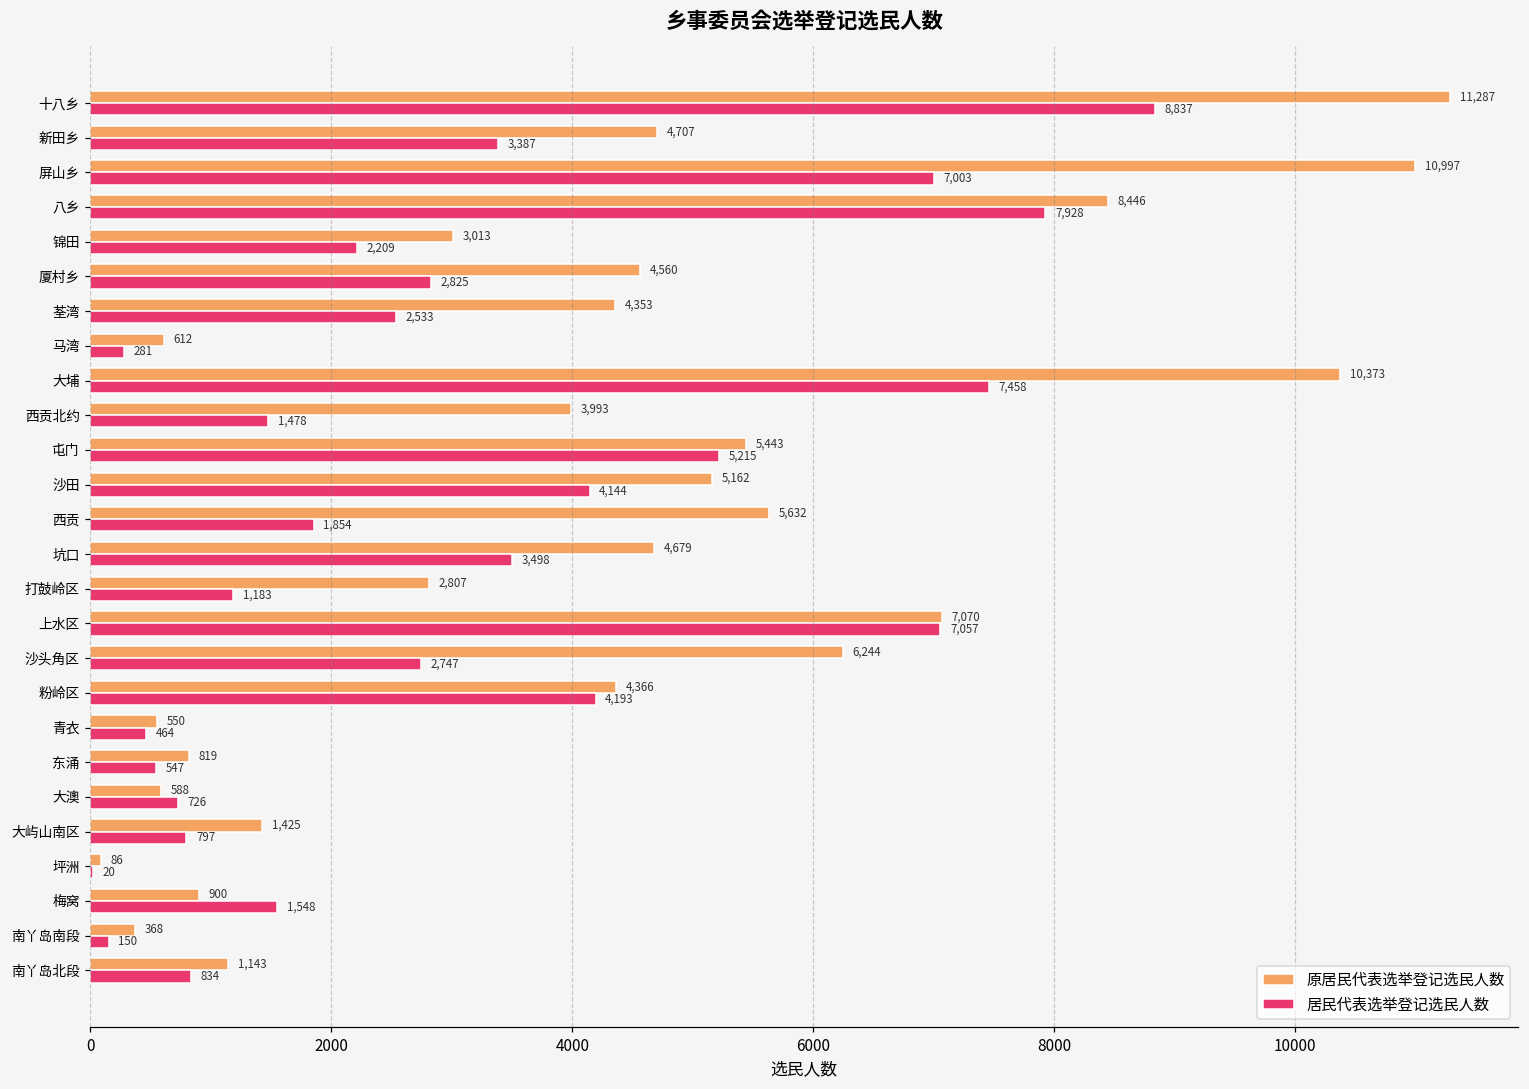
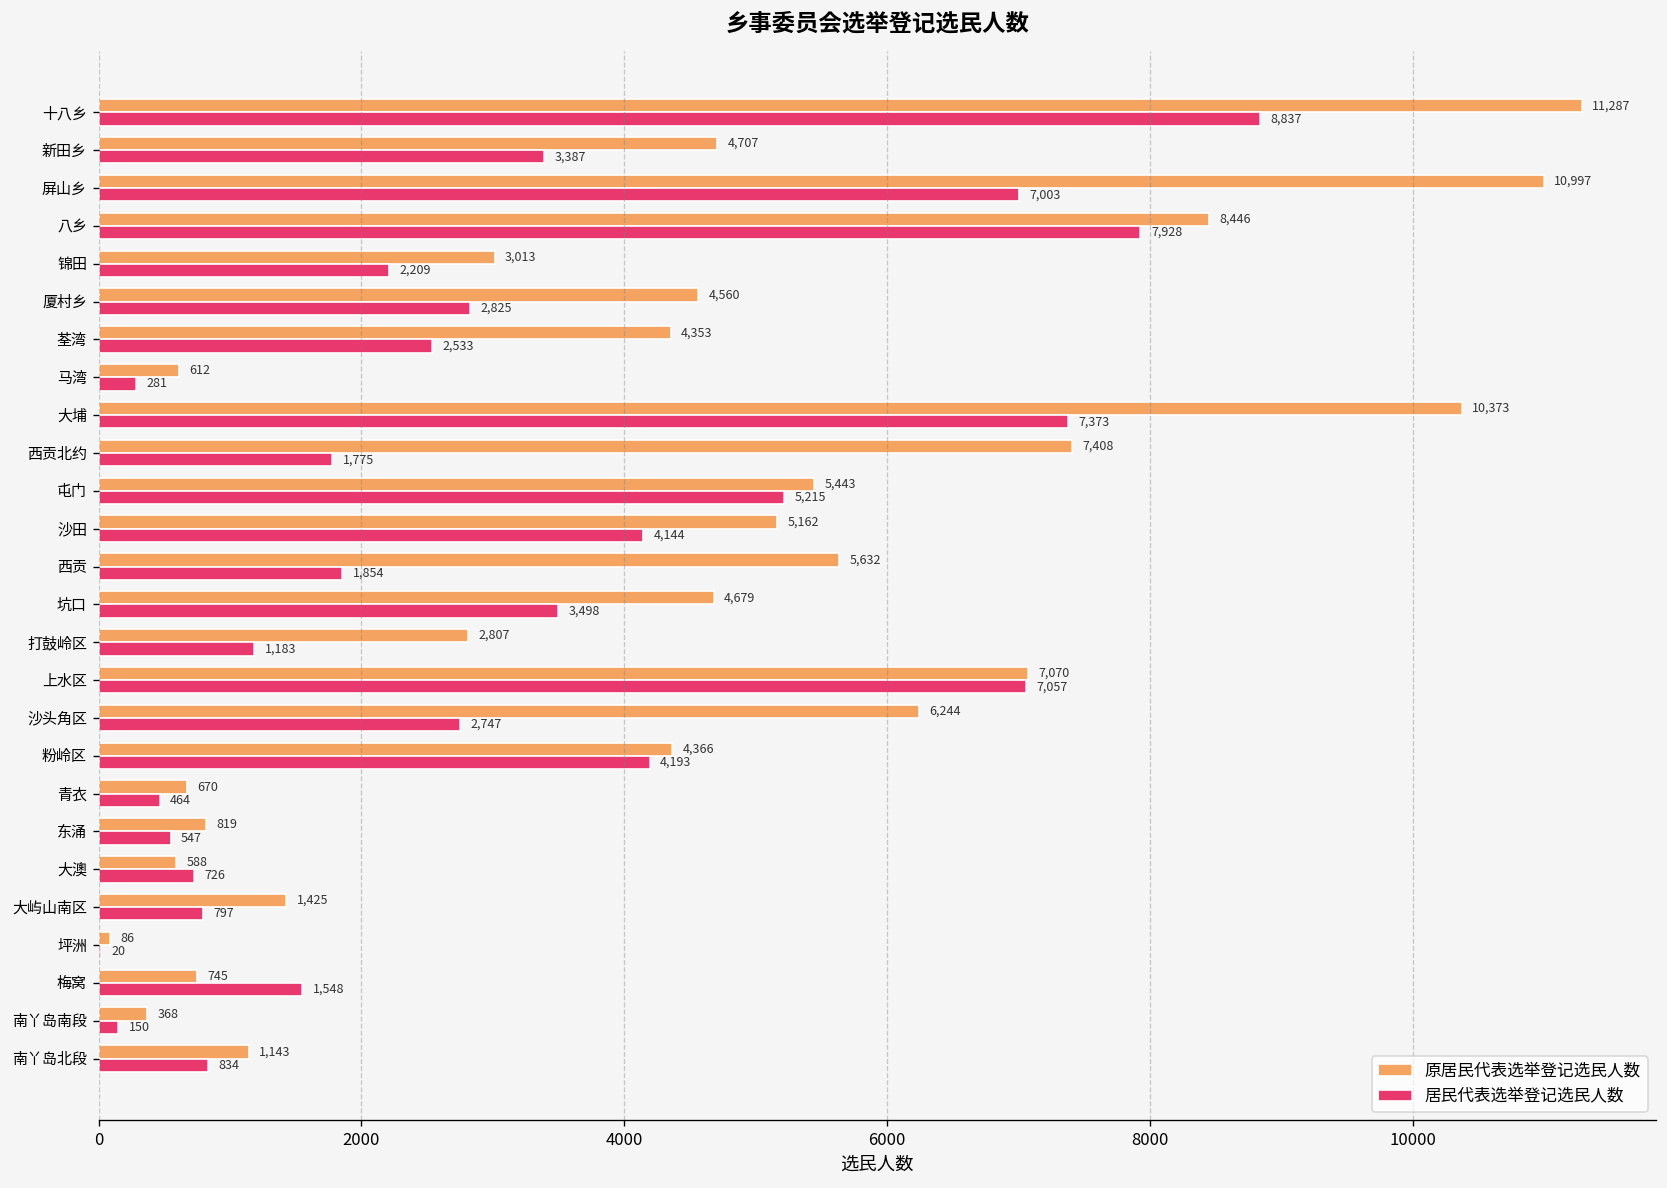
居民代表选举登记选民人数, 大埔: 7,458 -> 7,373
原居民代表选举登记选民人数, 西贡北约: 3,993 -> 7,408
居民代表选举登记选民人数, 西贡北约: 1,478 -> 1,775
原居民代表选举登记选民人数, 青衣: 550 -> 670
原居民代表选举登记选民人数, 梅窝: 900 -> 745
